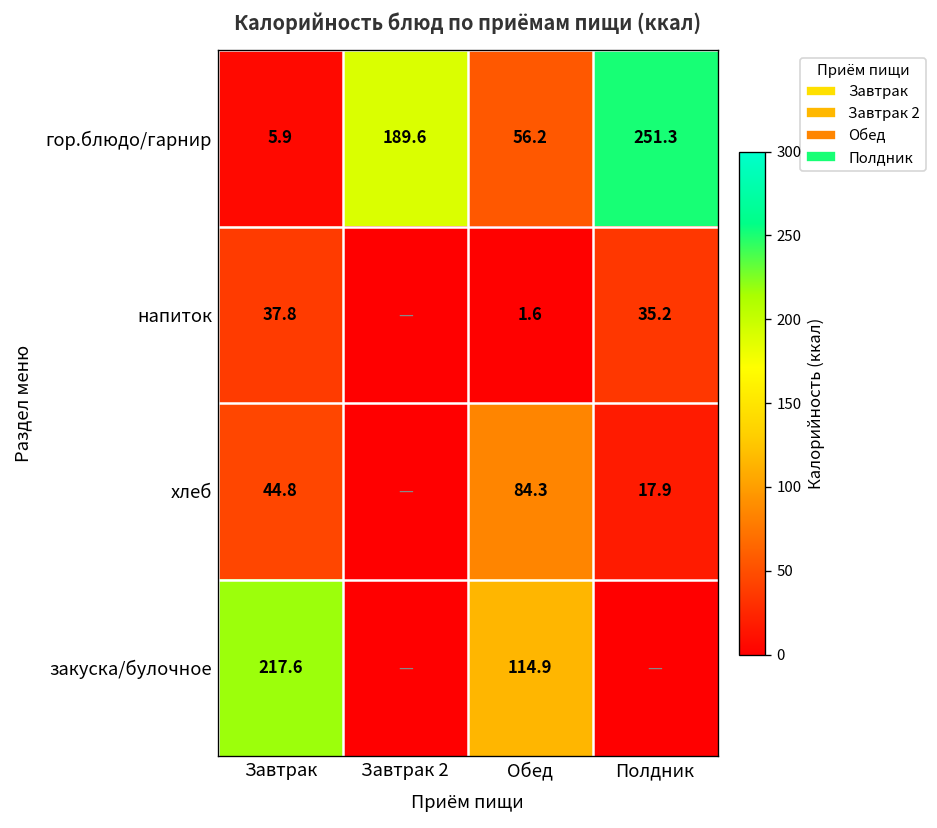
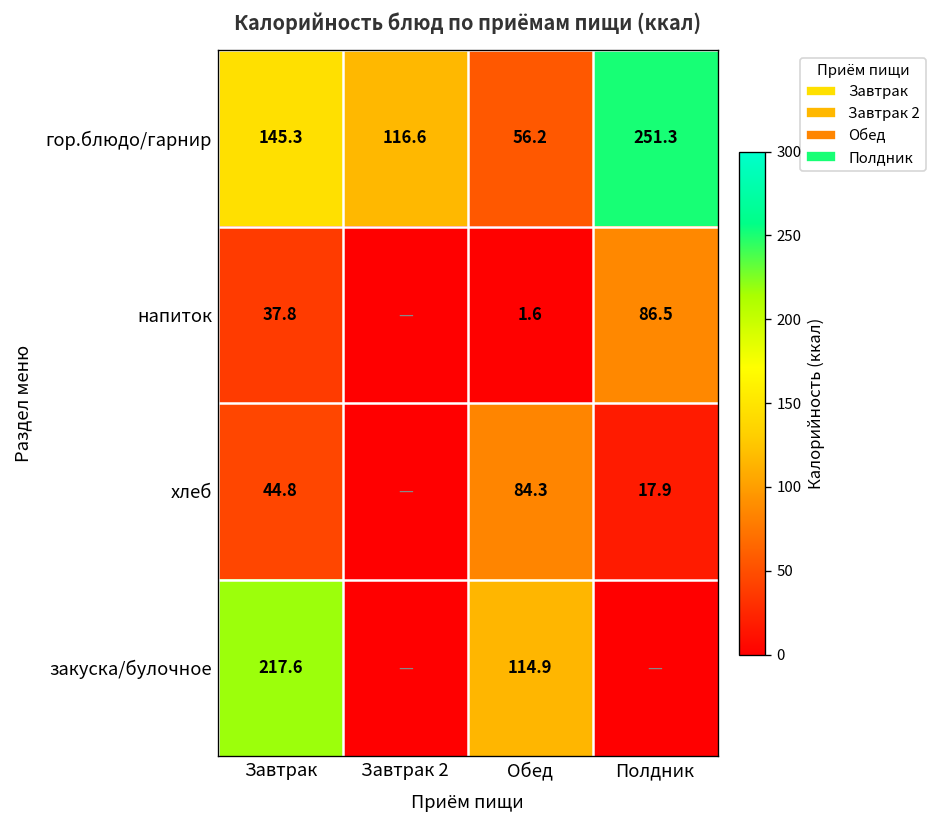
гор.блюдо/гарнир, Завтрак: 5.9 -> 145.3
гор.блюдо/гарнир, Завтрак 2: 189.6 -> 116.6
напиток, Полдник: 35.2 -> 86.5
